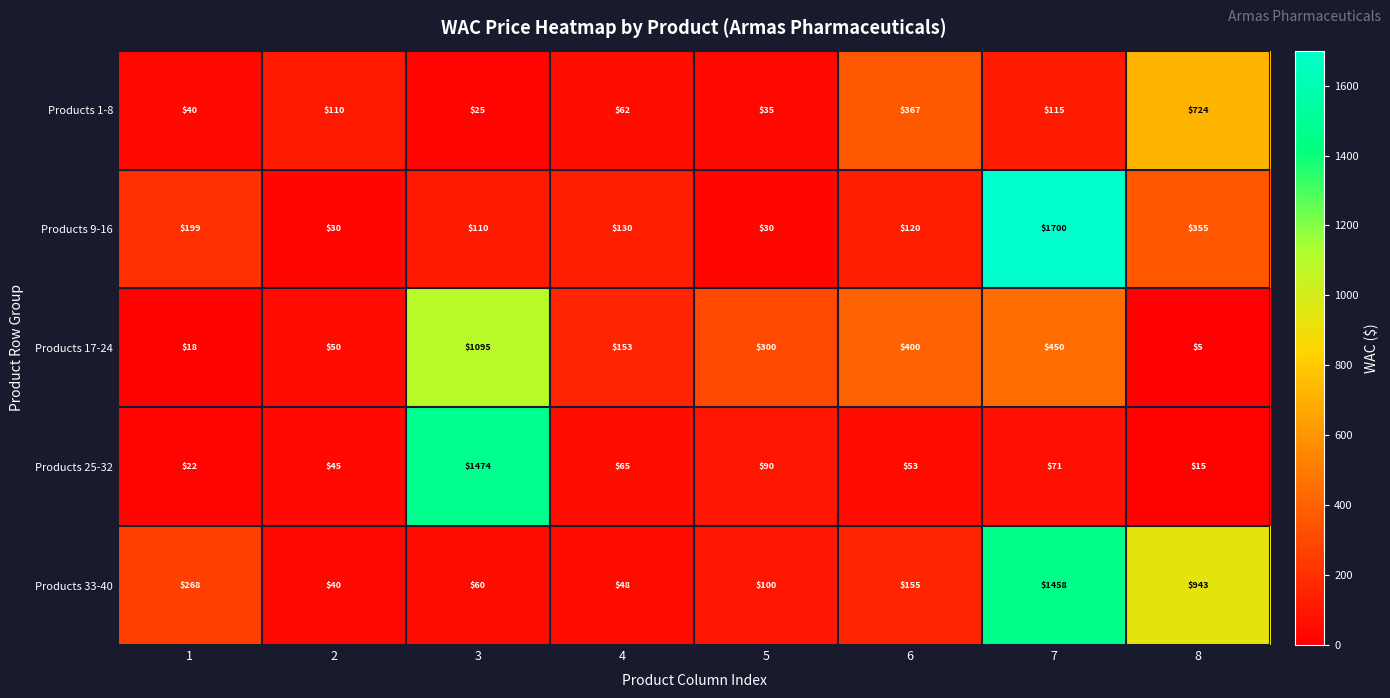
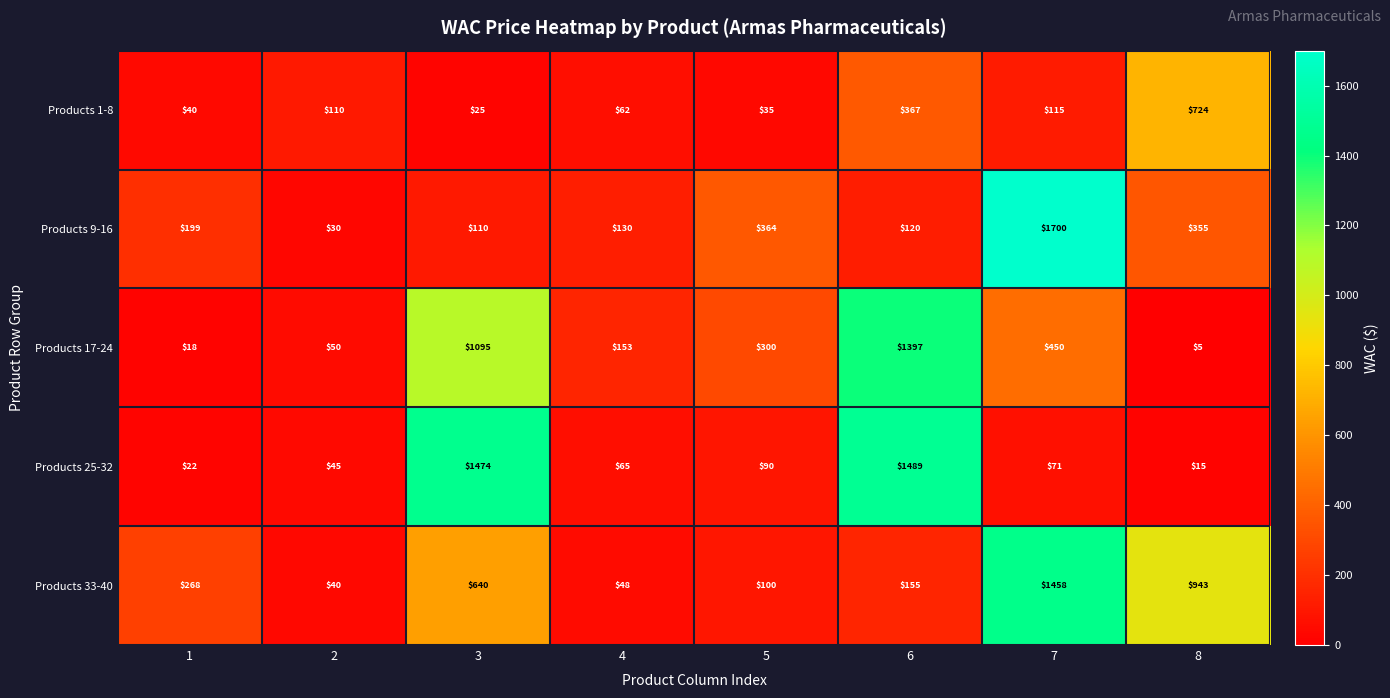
Products 9-16, 5: $30 -> $364
Products 17-24, 6: $400 -> $1397
Products 25-32, 6: $53 -> $1489
Products 33-40, 3: $60 -> $640
